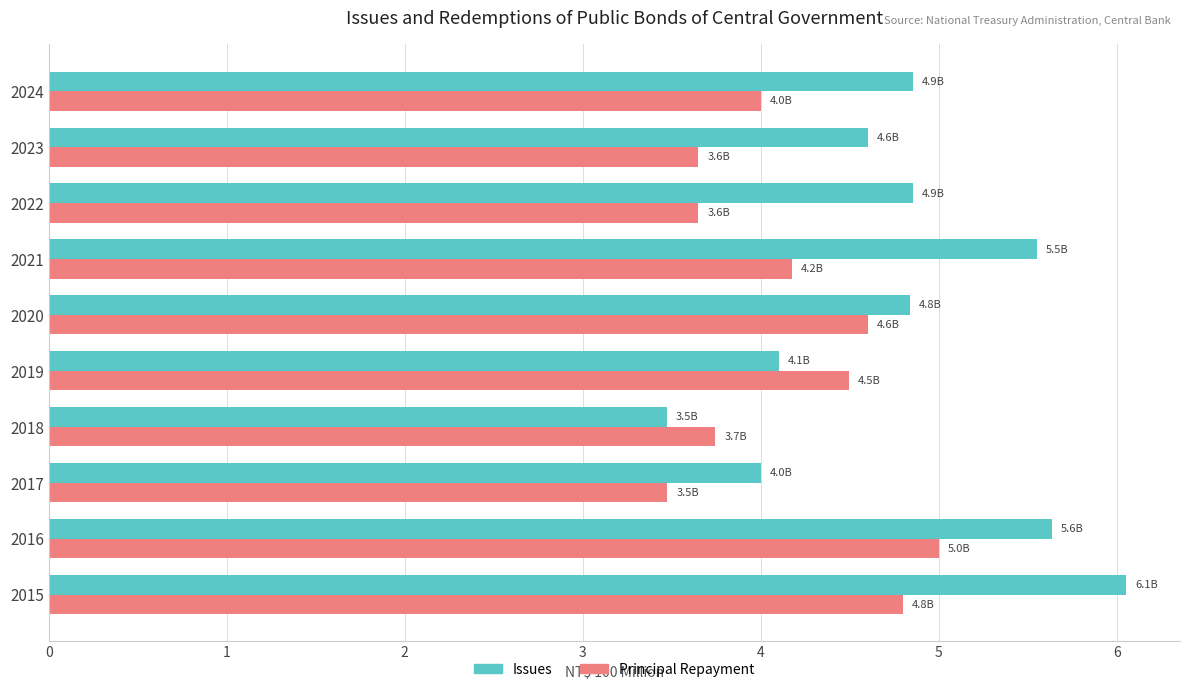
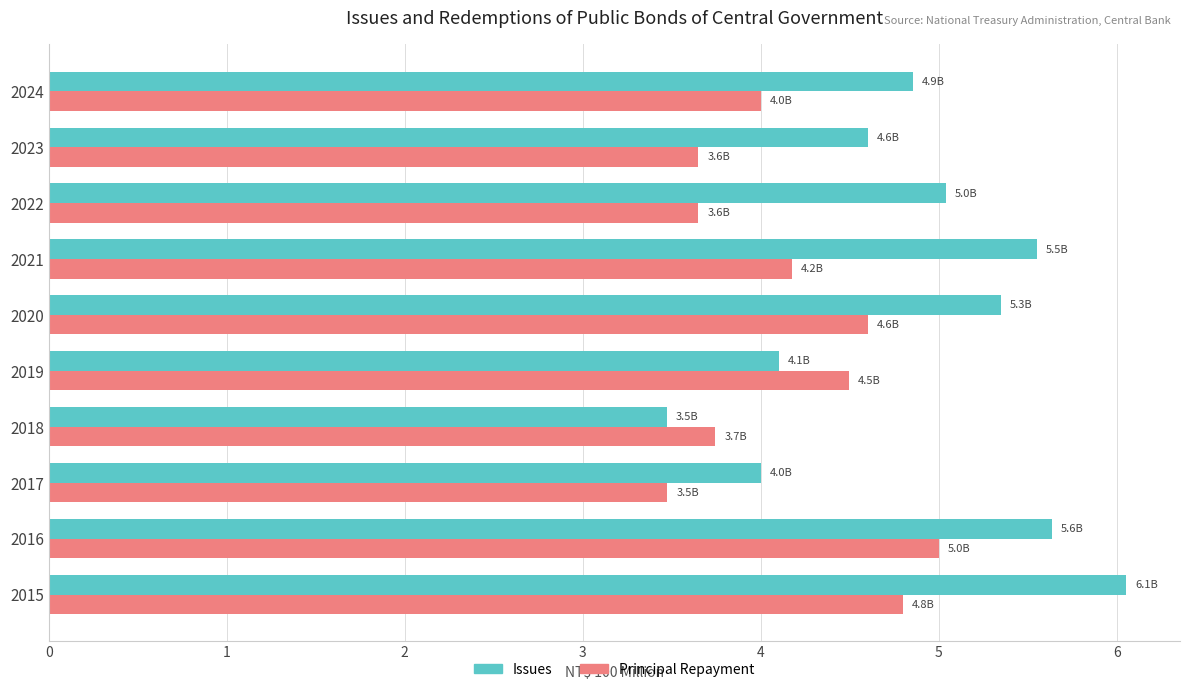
Issues, 2022: 4.9B -> 5.0B
Issues, 2020: 4.8B -> 5.3B
